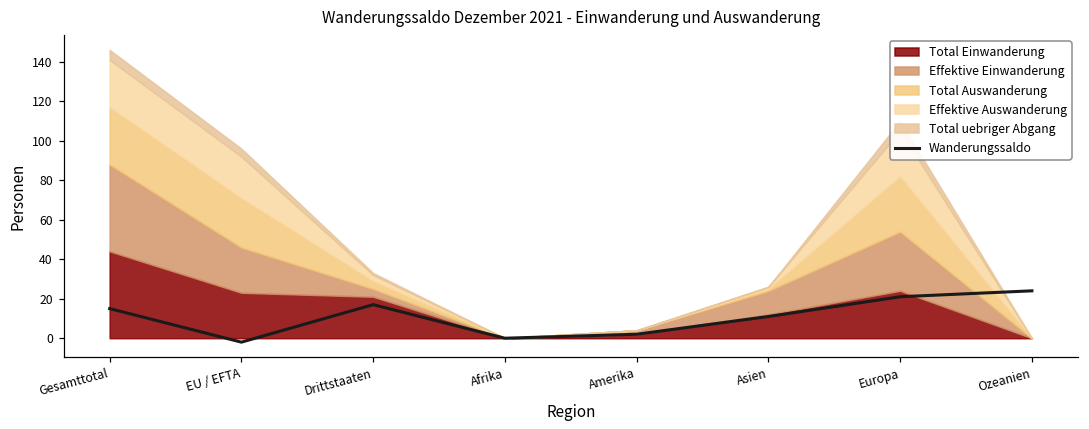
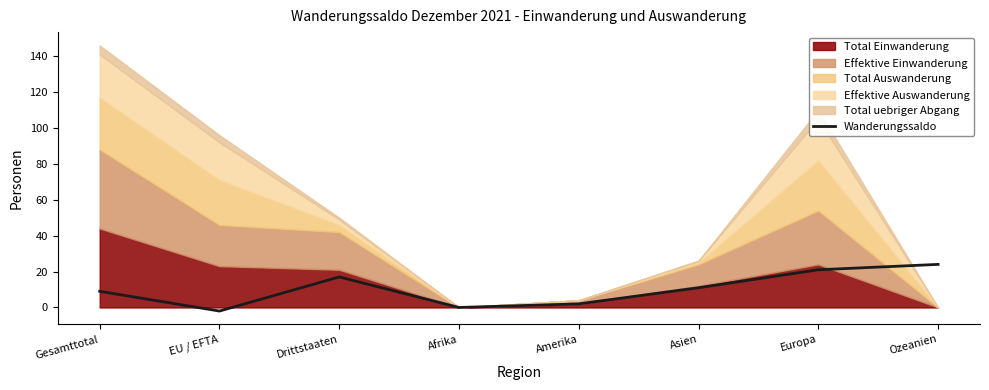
Wanderungssaldo, Gesamttotal: 15 -> 9
Effektive Einwanderung, Drittstaaten: 4 -> 21
